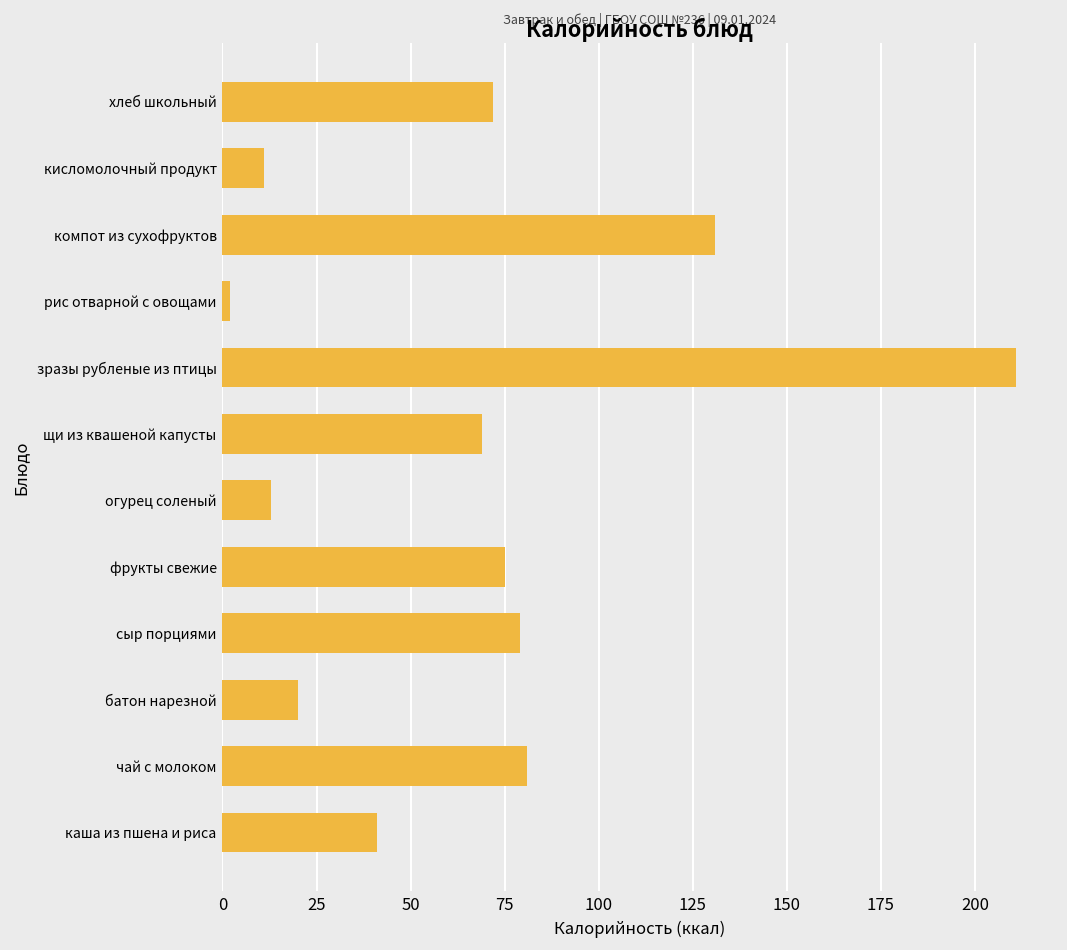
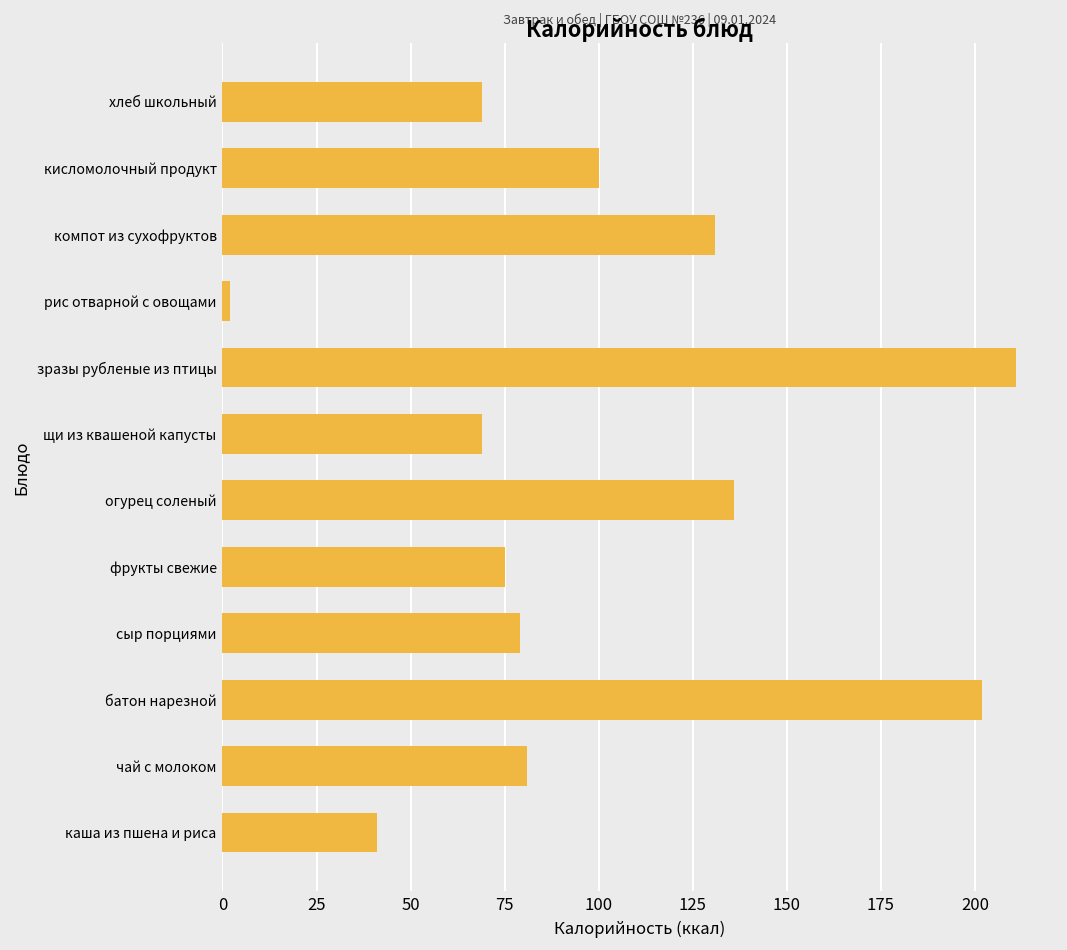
хлеб школьный: 72 -> 69
кисломолочный продукт: 11 -> 100
огурец соленый: 13 -> 136
батон нарезной: 20 -> 202
